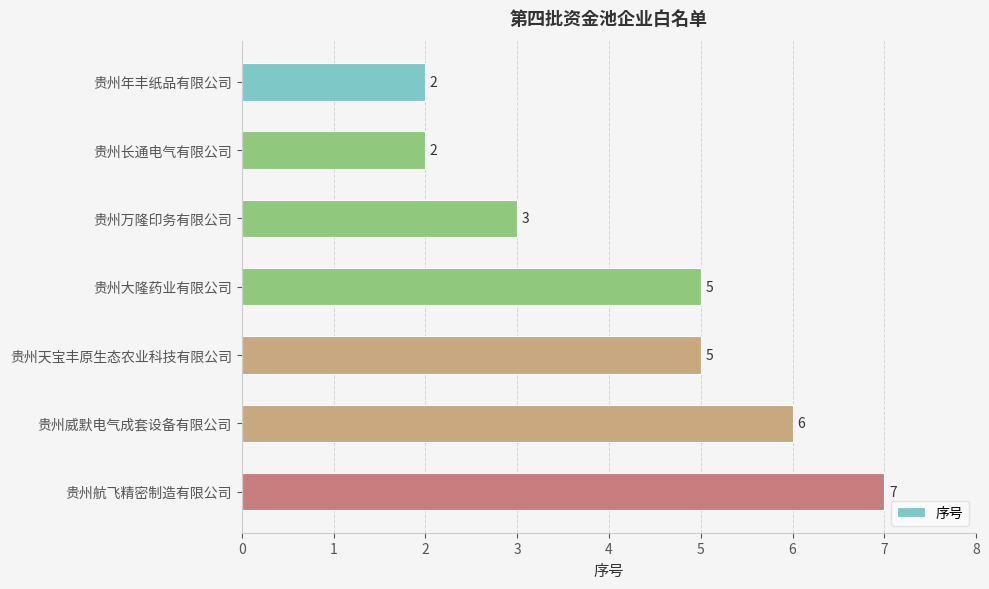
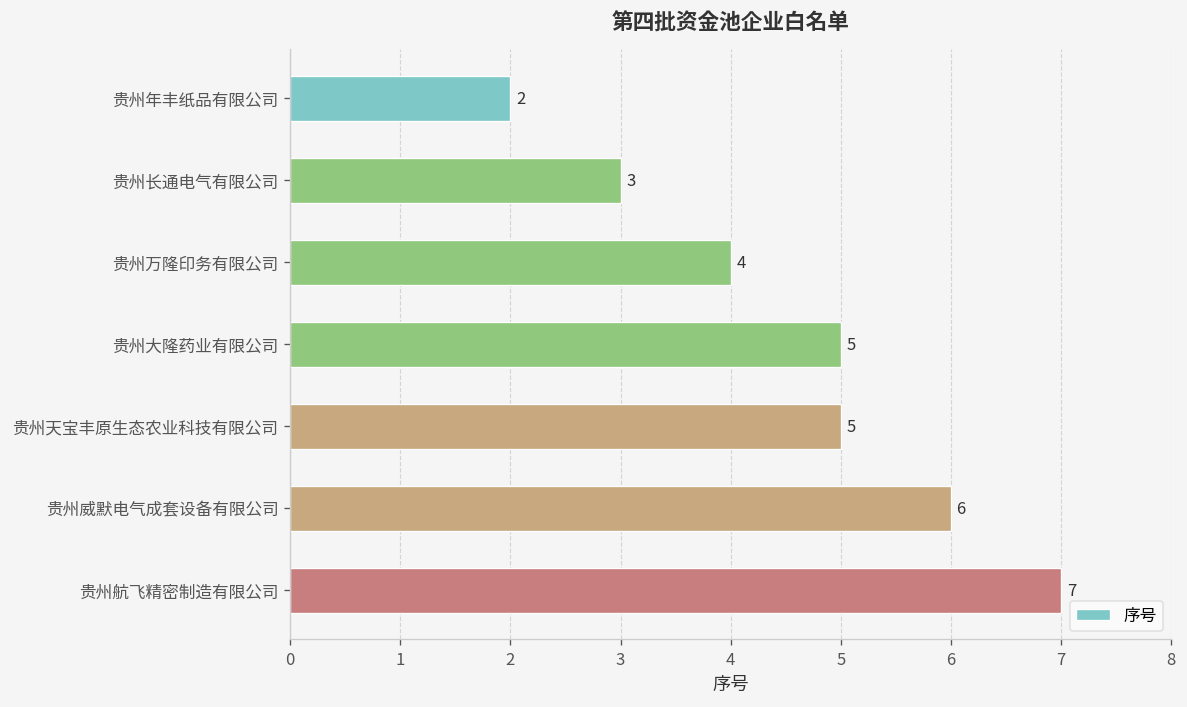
贵州长通电气有限公司: 2 -> 3
贵州万隆印务有限公司: 3 -> 4
